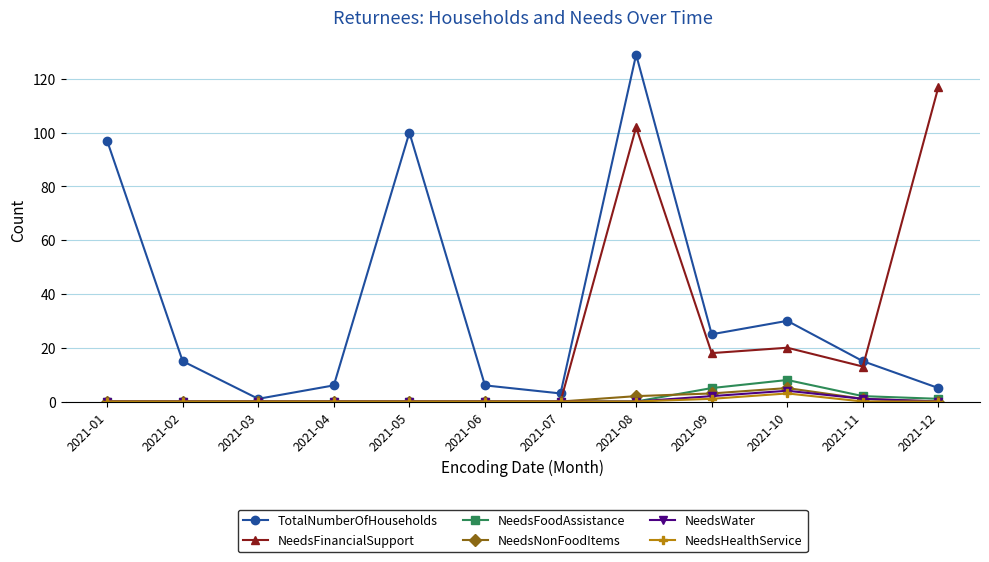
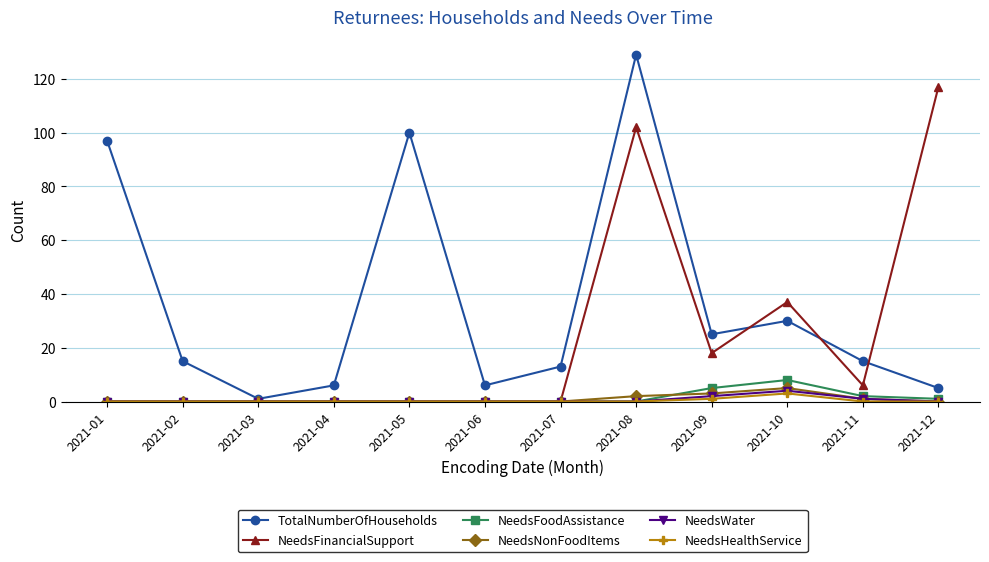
TotalNumberOfHouseholds, 2021-07: 3 -> 13
NeedsFinancialSupport, 2021-10: 20 -> 37
NeedsFinancialSupport, 2021-11: 13 -> 6
